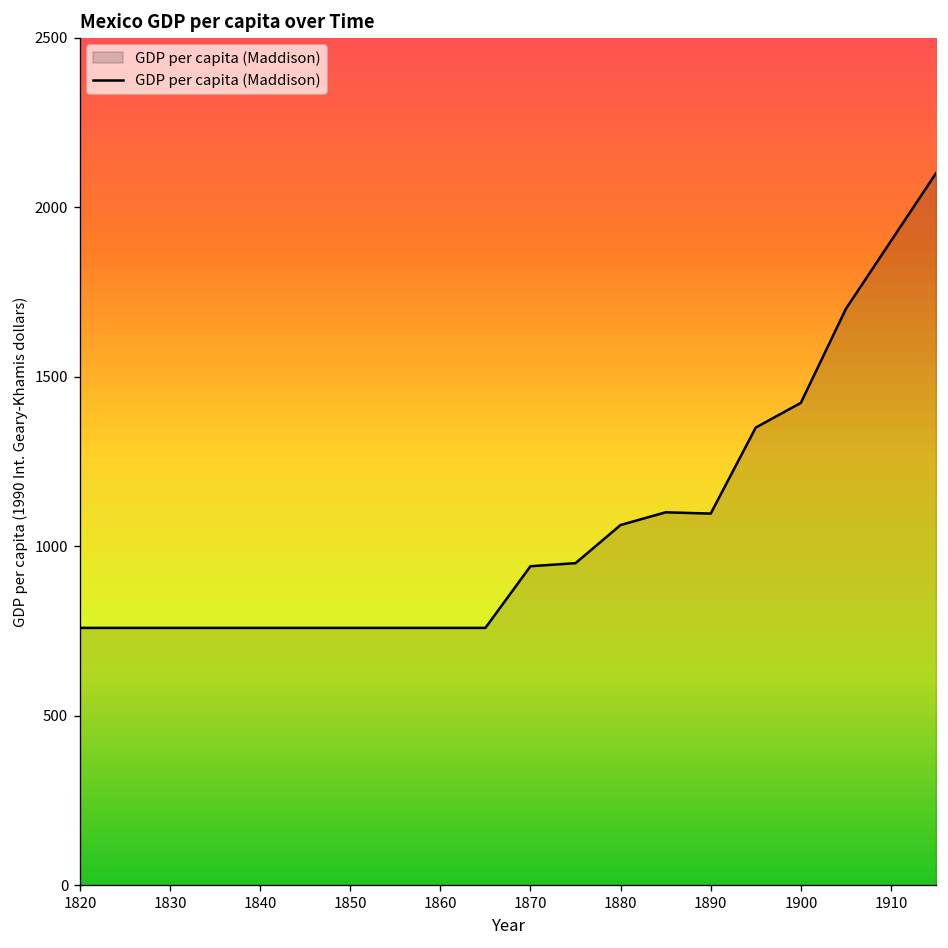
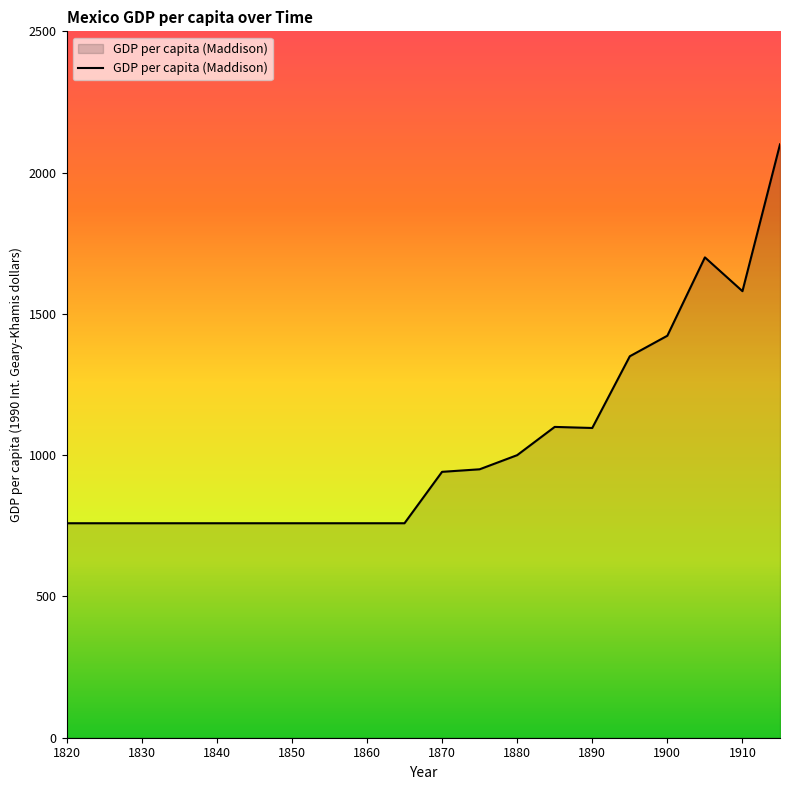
1880: 1060 -> 1000
1910: 1900 -> 1580
